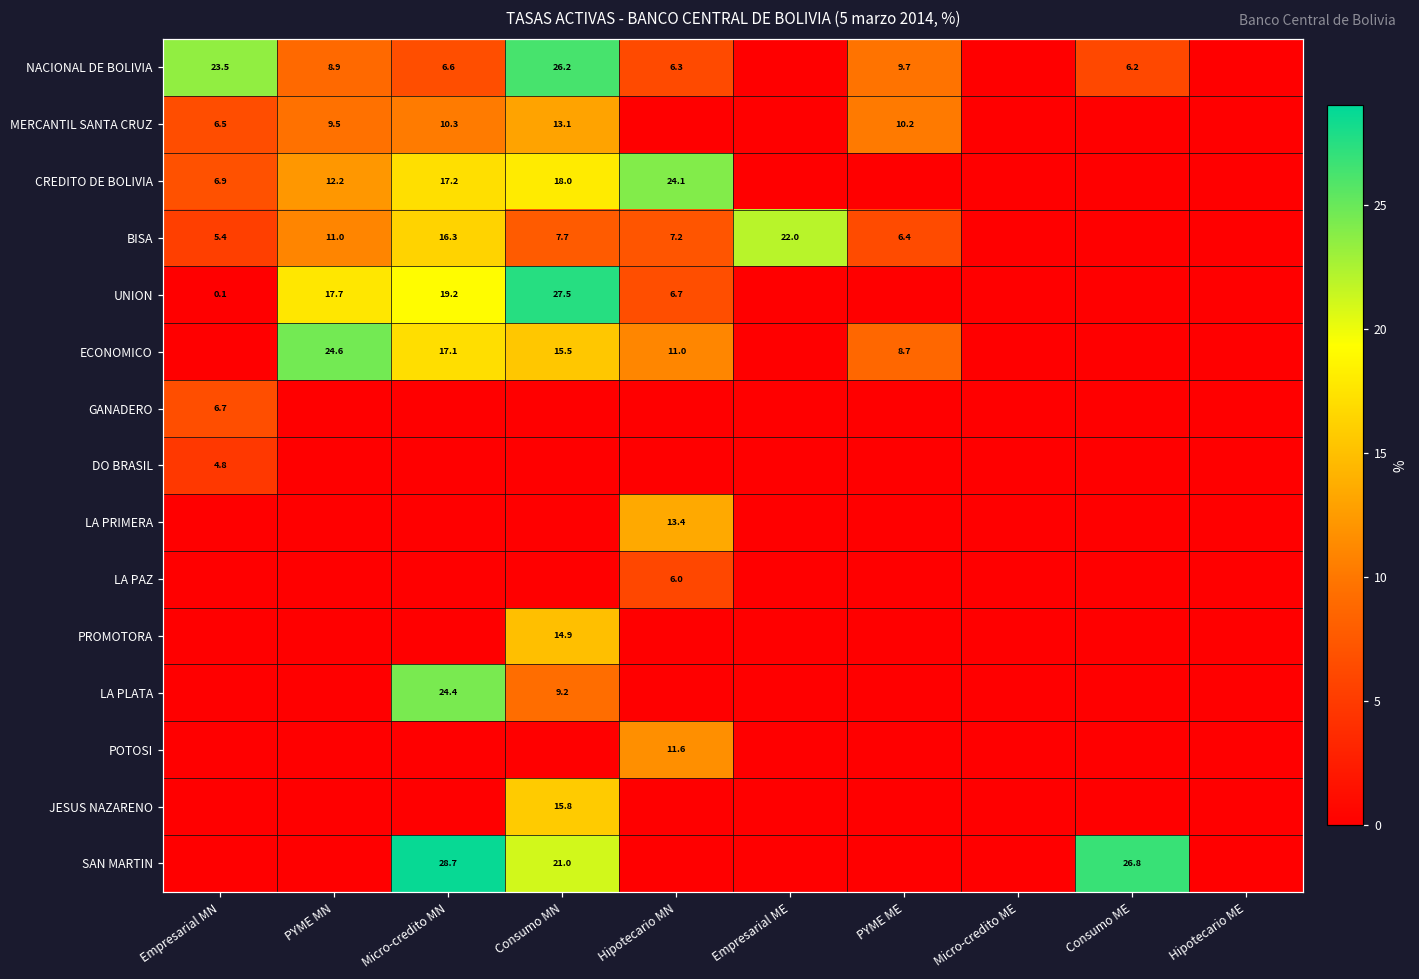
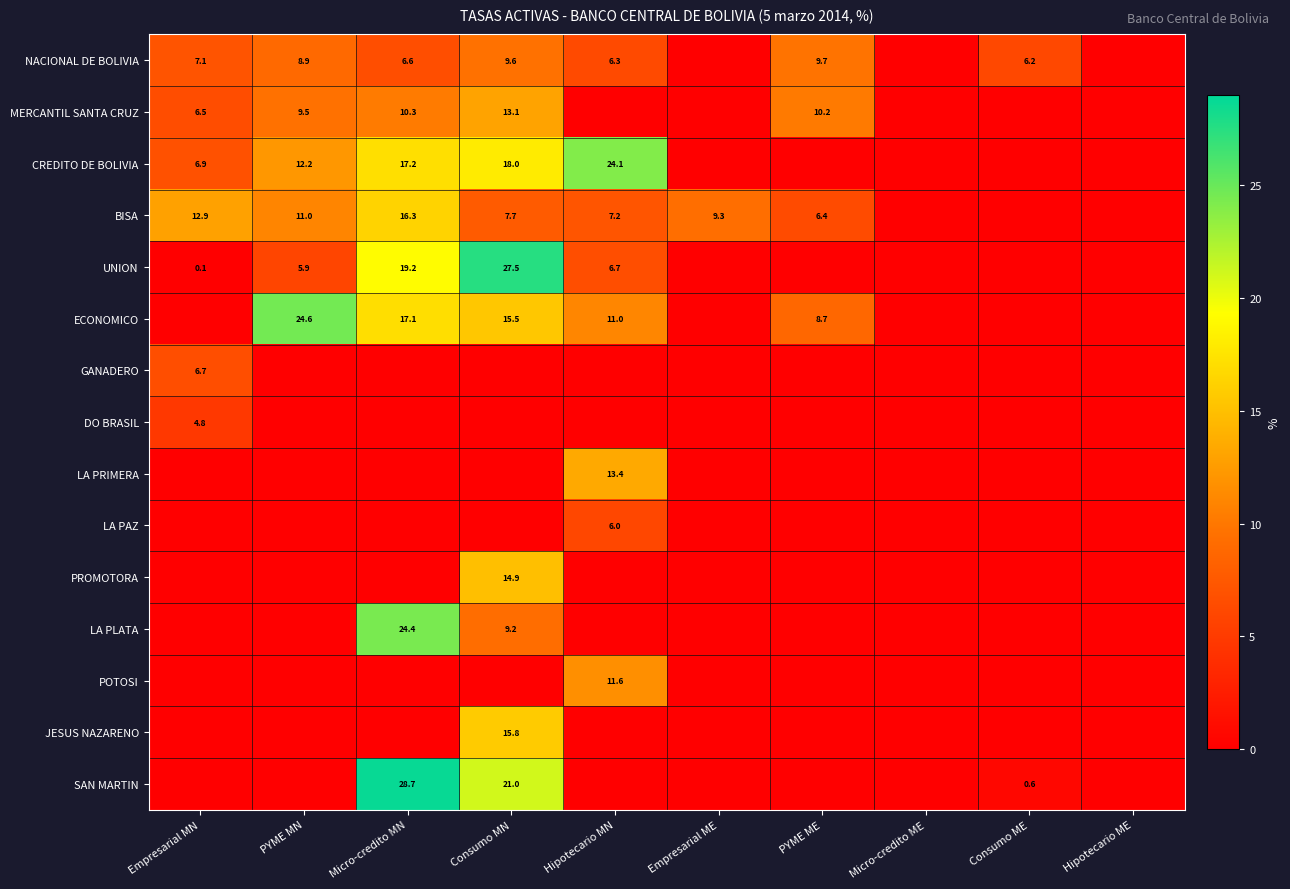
NACIONAL DE BOLIVIA, Empresarial MN: 23.5 -> 7.1
NACIONAL DE BOLIVIA, Consumo MN: 26.2 -> 9.6
BISA, Empresarial MN: 5.4 -> 12.9
BISA, Empresarial ME: 22.0 -> 9.3
UNION, PYME MN: 17.7 -> 5.9
SAN MARTIN, Consumo ME: 26.8 -> 0.6
